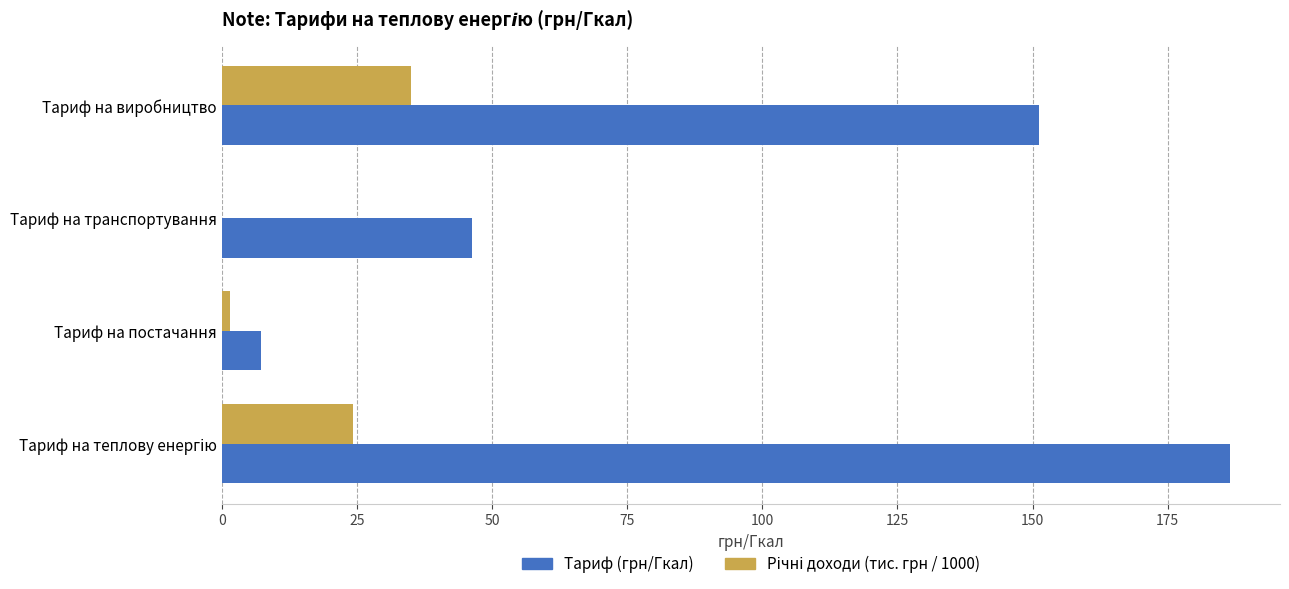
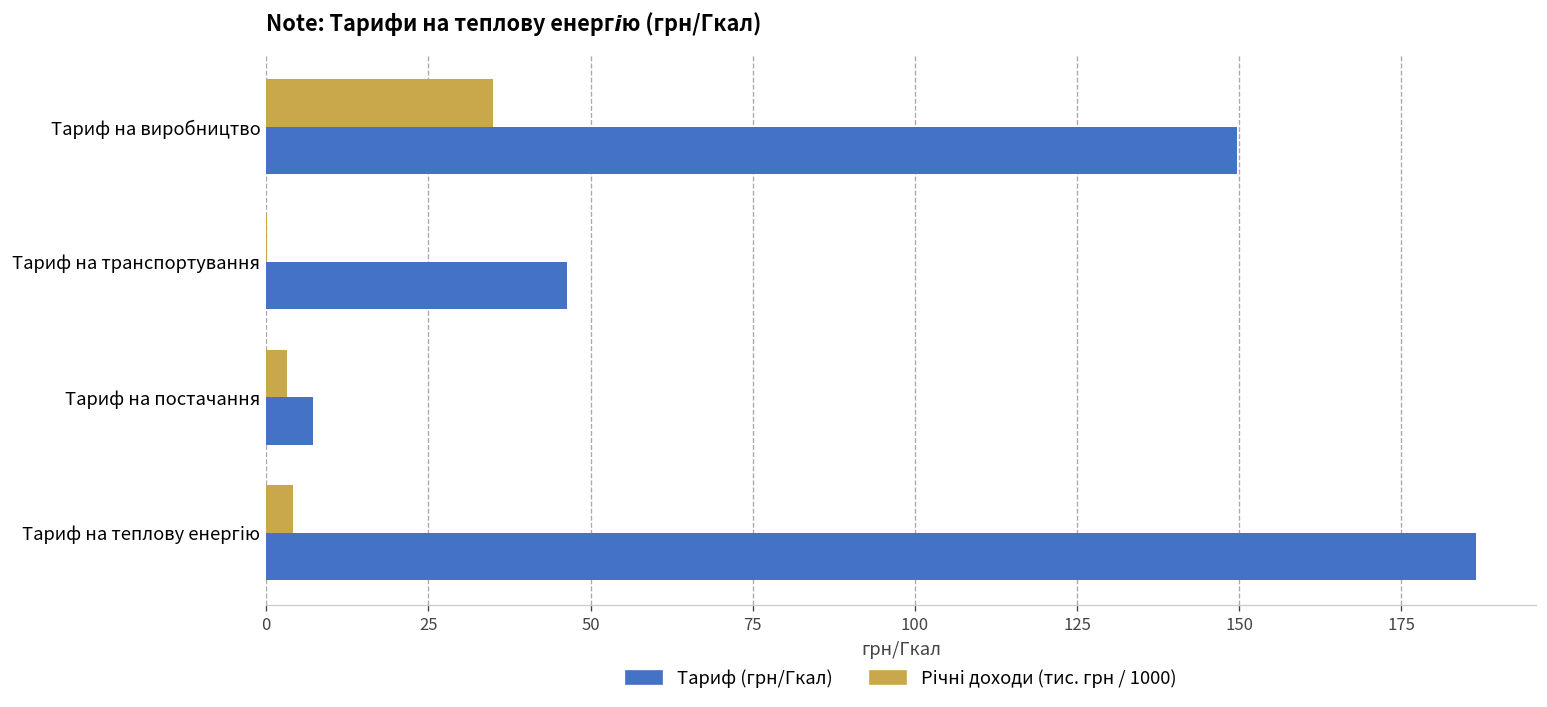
Тариф (грн/Гкал), Тариф на виробництво: 151 -> 150
Річні доходи (тис. грн / 1000), Тариф на постачання: 2 -> 3
Річні доходи (тис. грн / 1000), Тариф на теплову енергію: 24 -> 4
